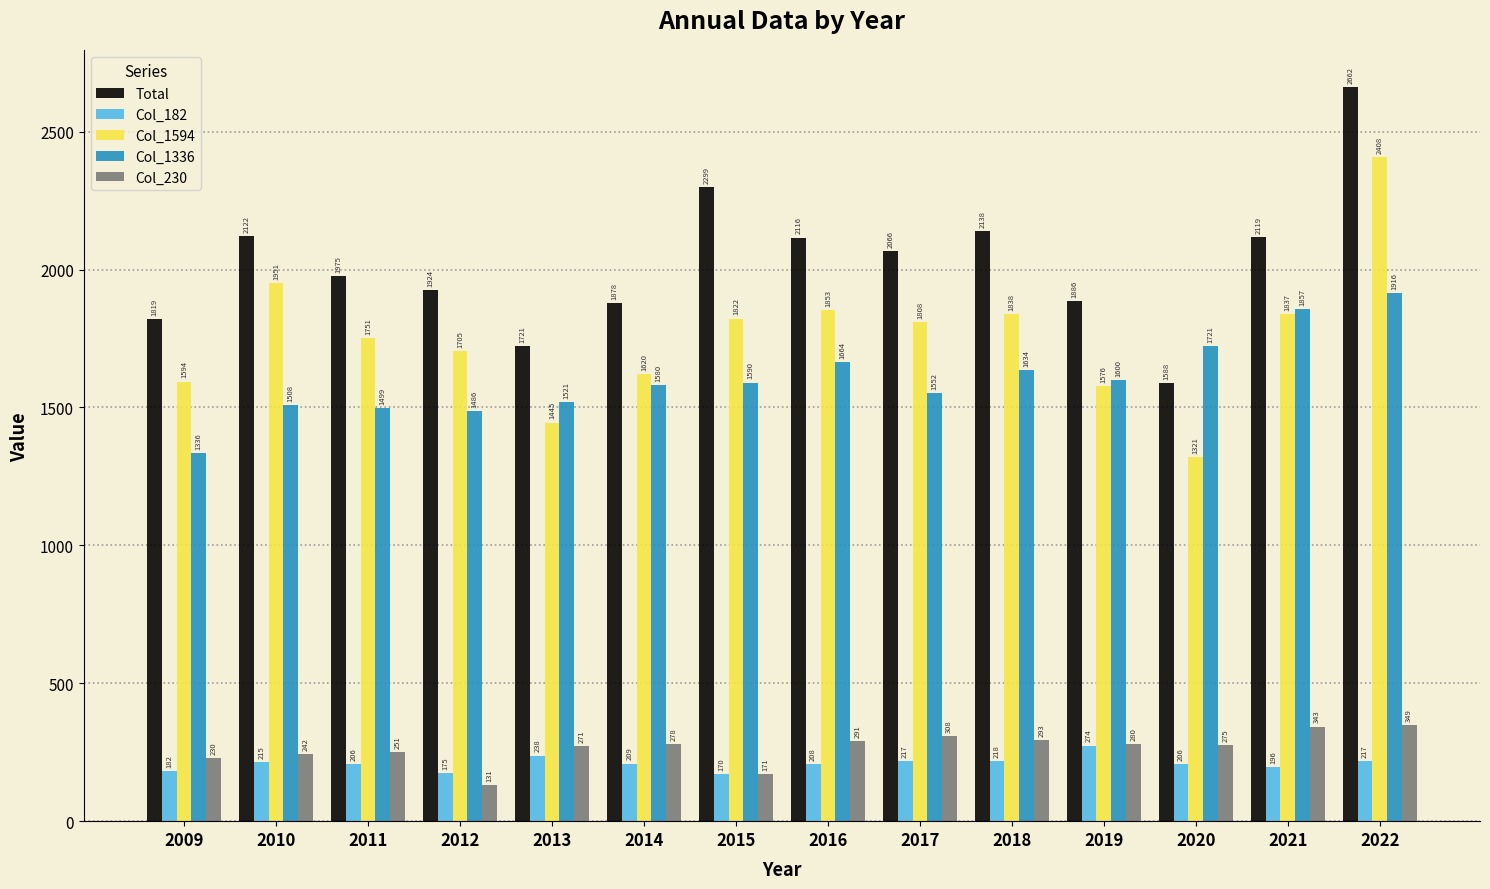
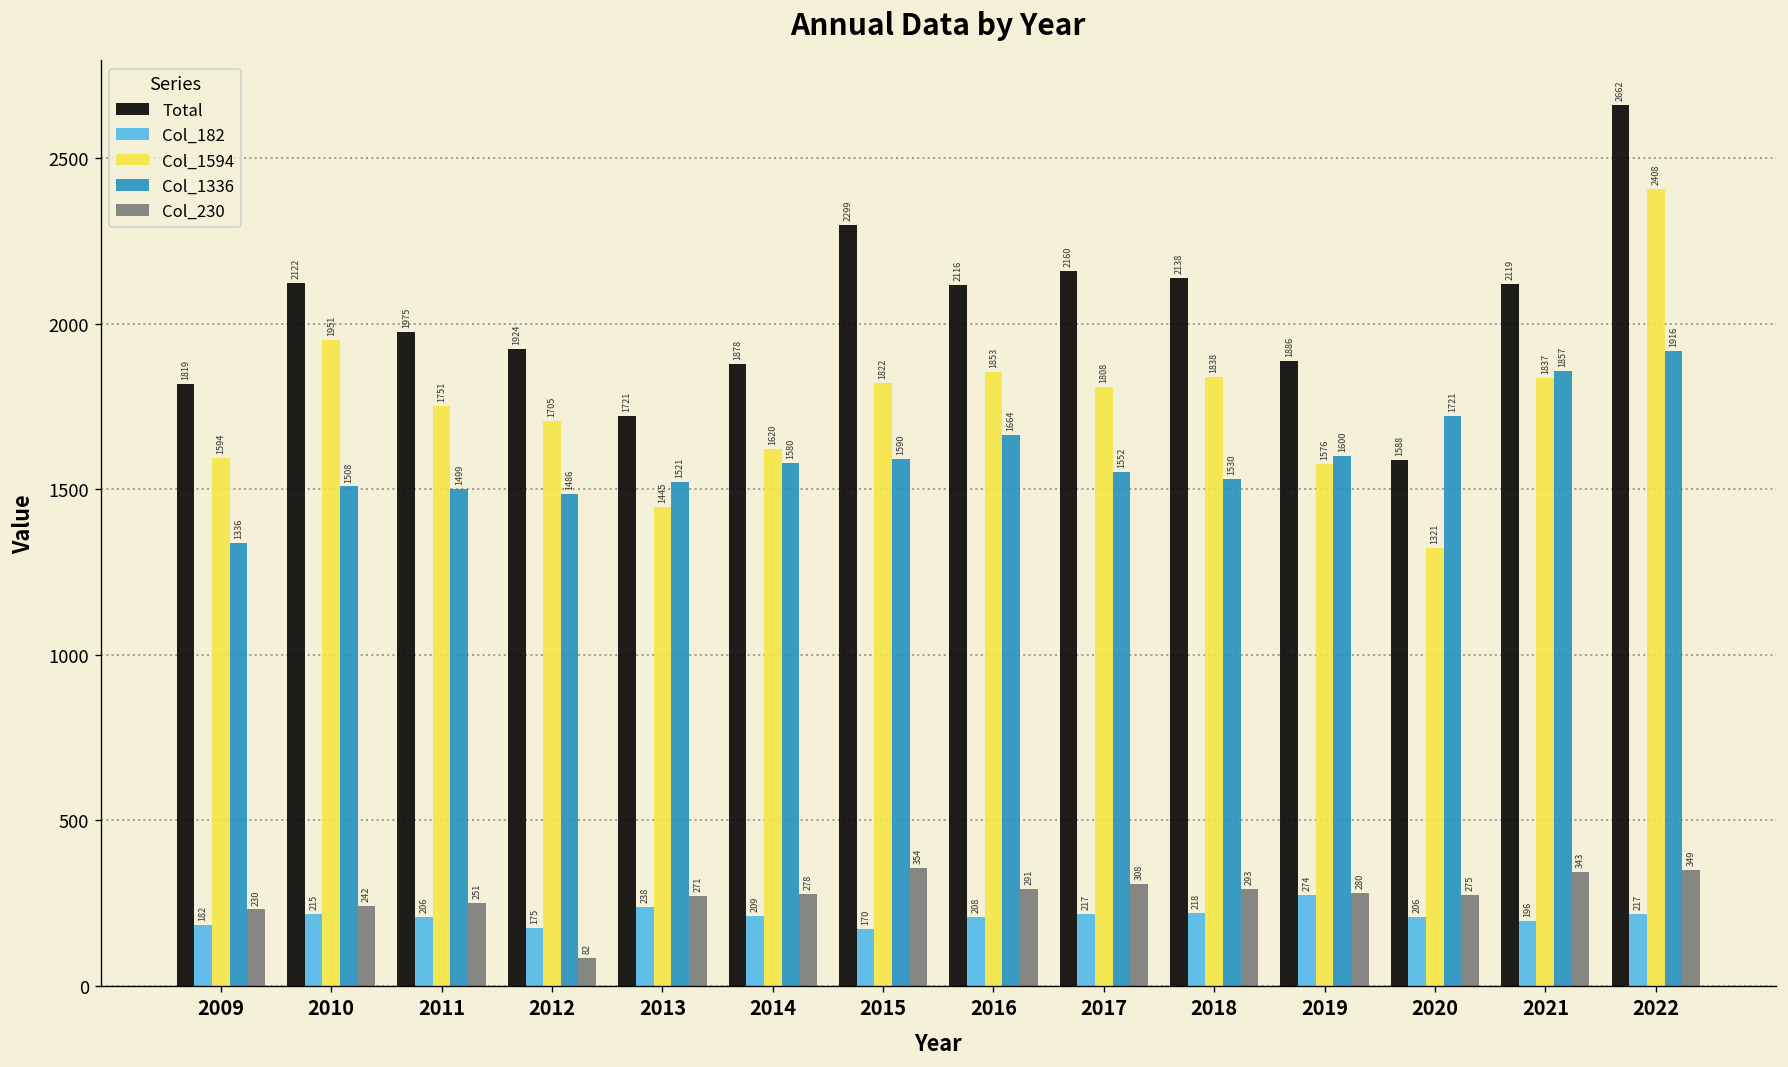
Col_230, 2012: 131 -> 82
Col_230, 2015: 171 -> 354
Total, 2017: 2066 -> 2160
Col_1336, 2018: 1634 -> 1530
